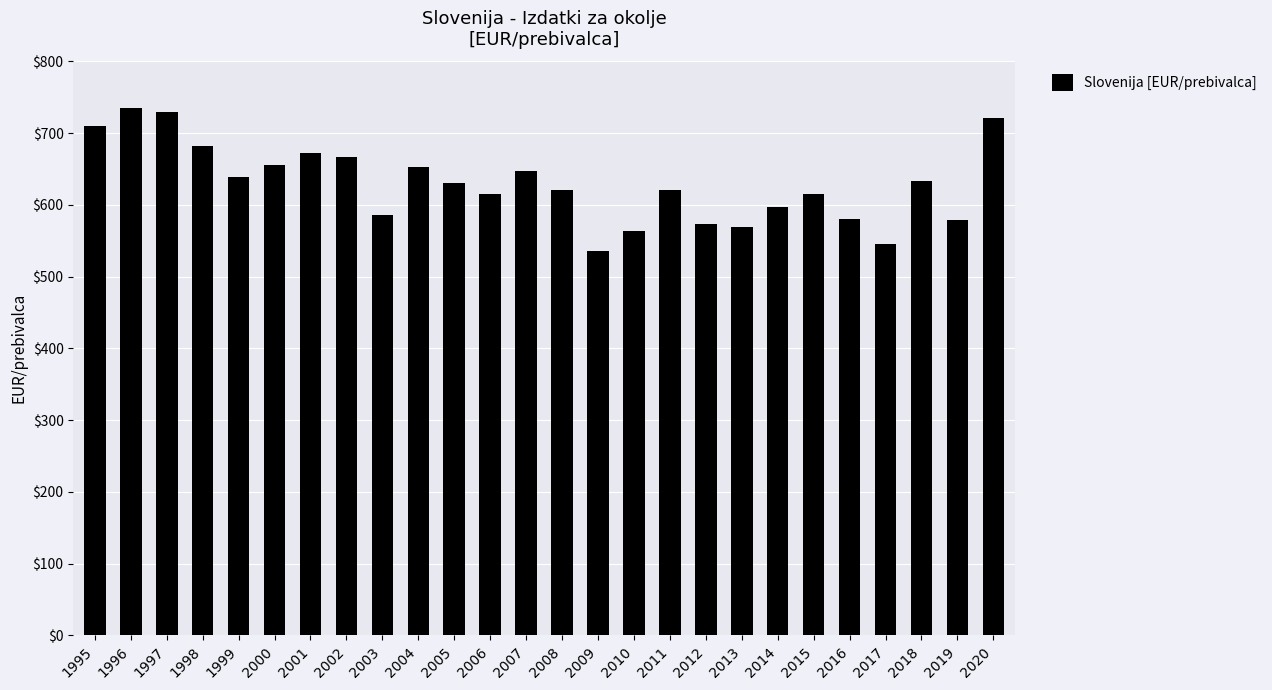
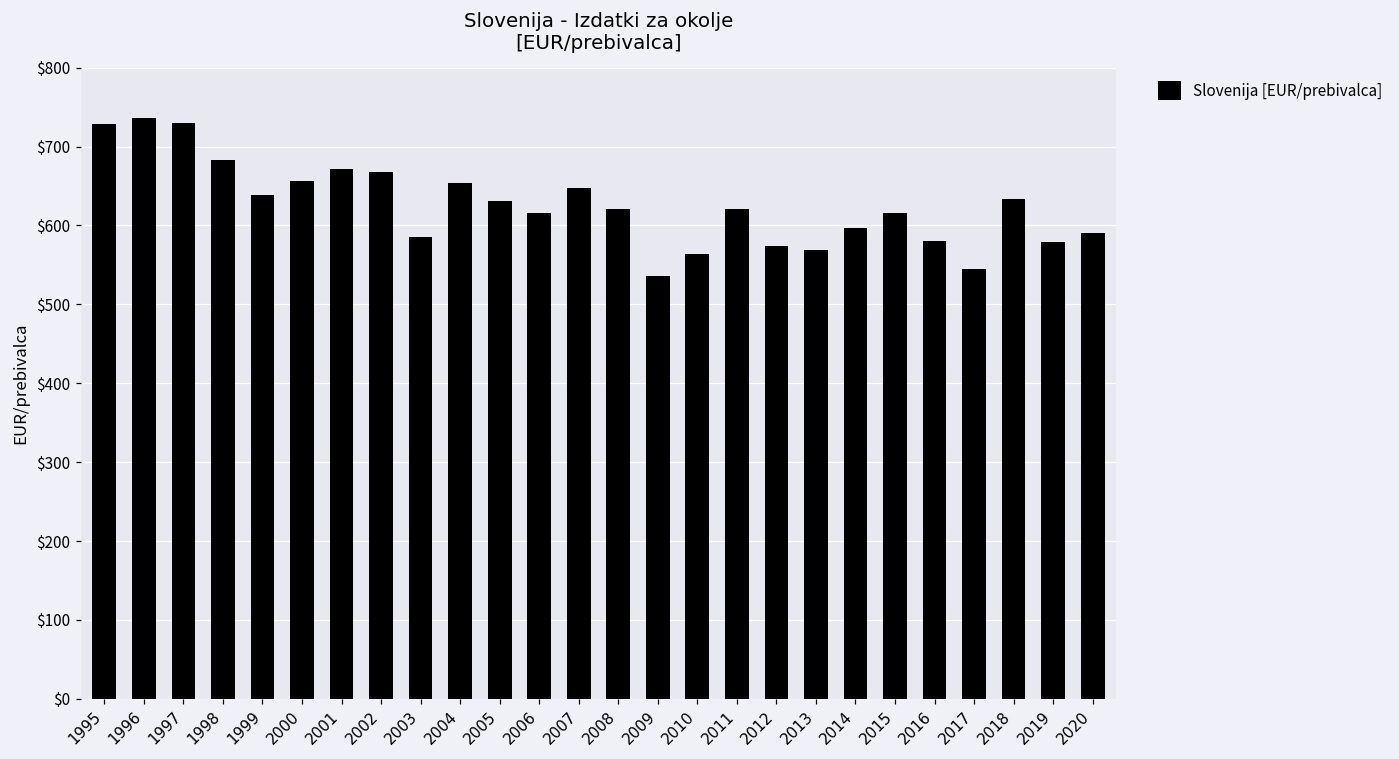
1995: $710 -> $730
2020: $720 -> $590
